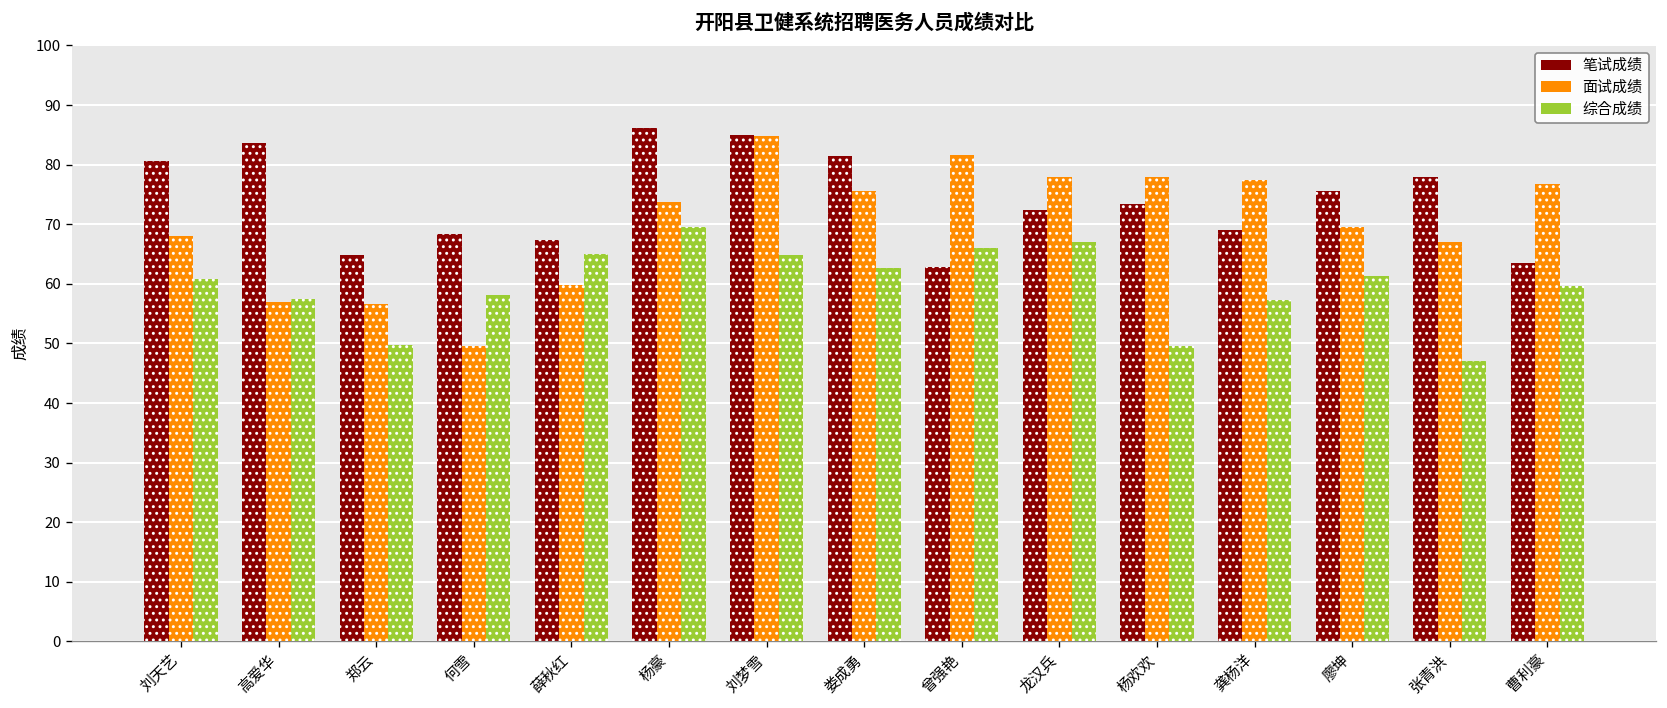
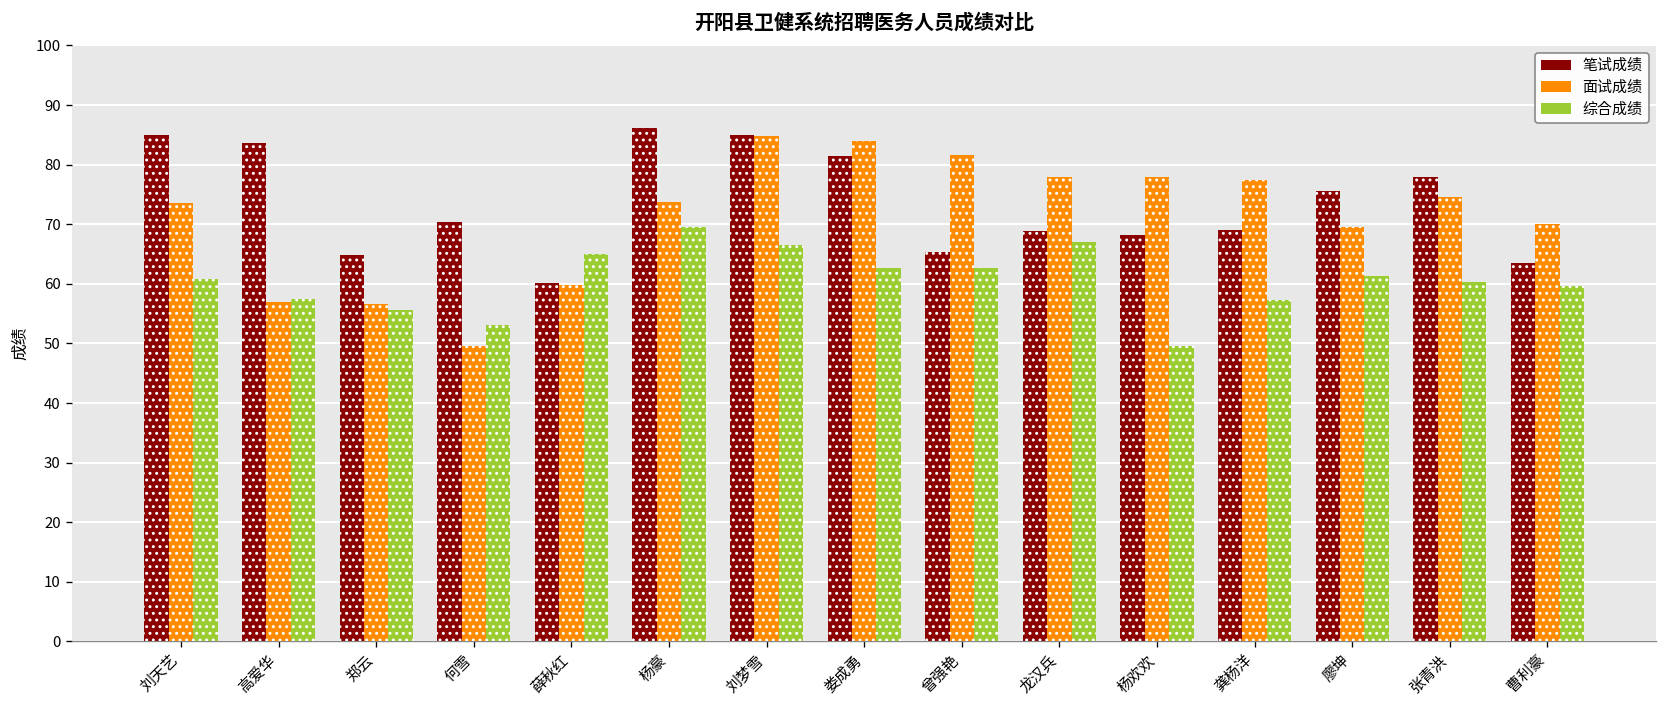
笔试成绩, 刘天艺: 81 -> 85
面试成绩, 刘天艺: 68 -> 74
综合成绩, 郑云: 50 -> 56
笔试成绩, 何雪: 68 -> 70
综合成绩, 何雪: 58 -> 53
笔试成绩, 薛秋红: 67 -> 60
综合成绩, 刘梦雪: 65 -> 67
面试成绩, 娄成勇: 76 -> 84
笔试成绩, 曾强艳: 63 -> 65
综合成绩, 曾强艳: 66 -> 63
笔试成绩, 龙汉兵: 72 -> 69
笔试成绩, 杨欢欢: 73 -> 68
面试成绩, 张青洪: 67 -> 75
综合成绩, 张青洪: 47 -> 60
面试成绩, 曹利豪: 77 -> 70
